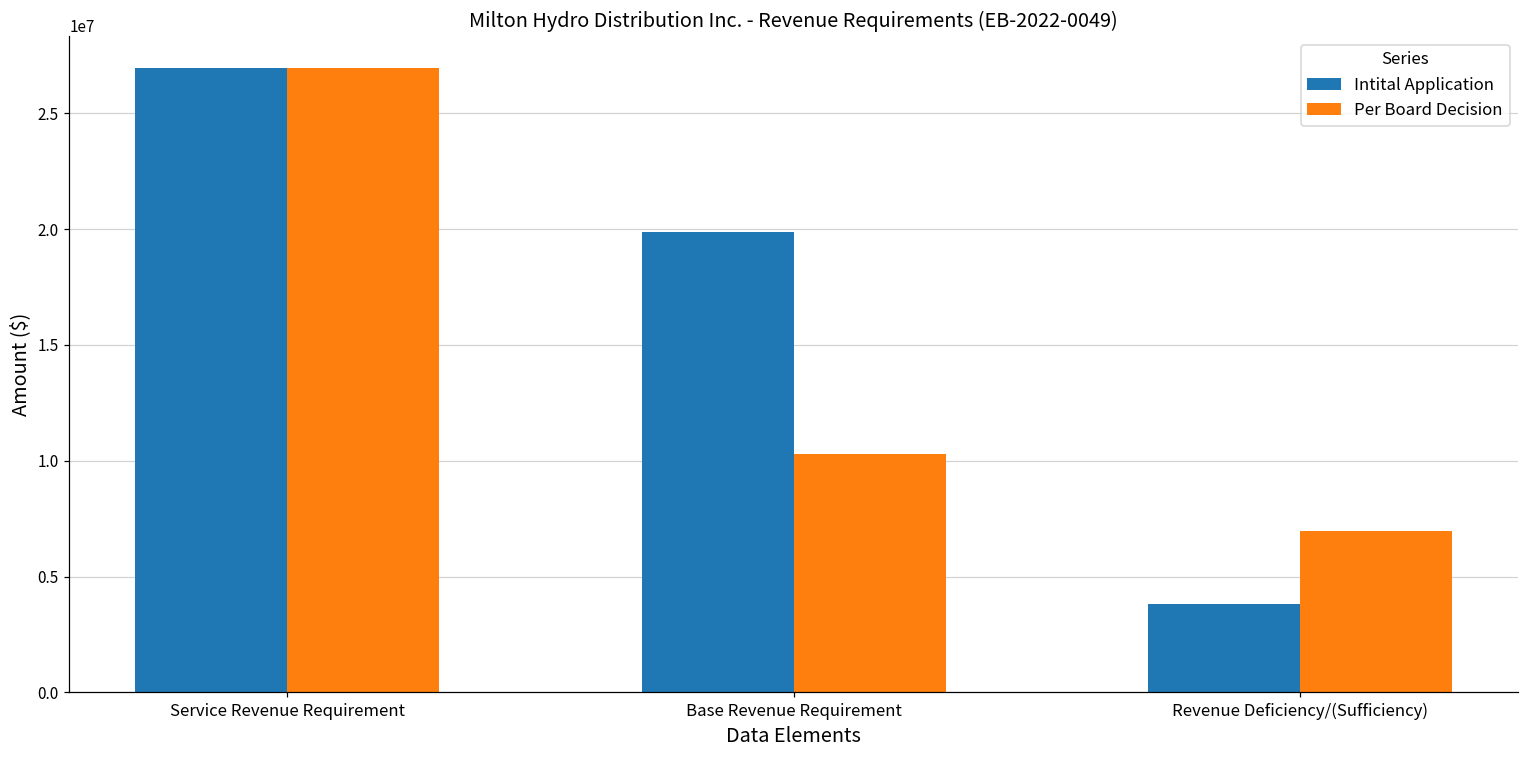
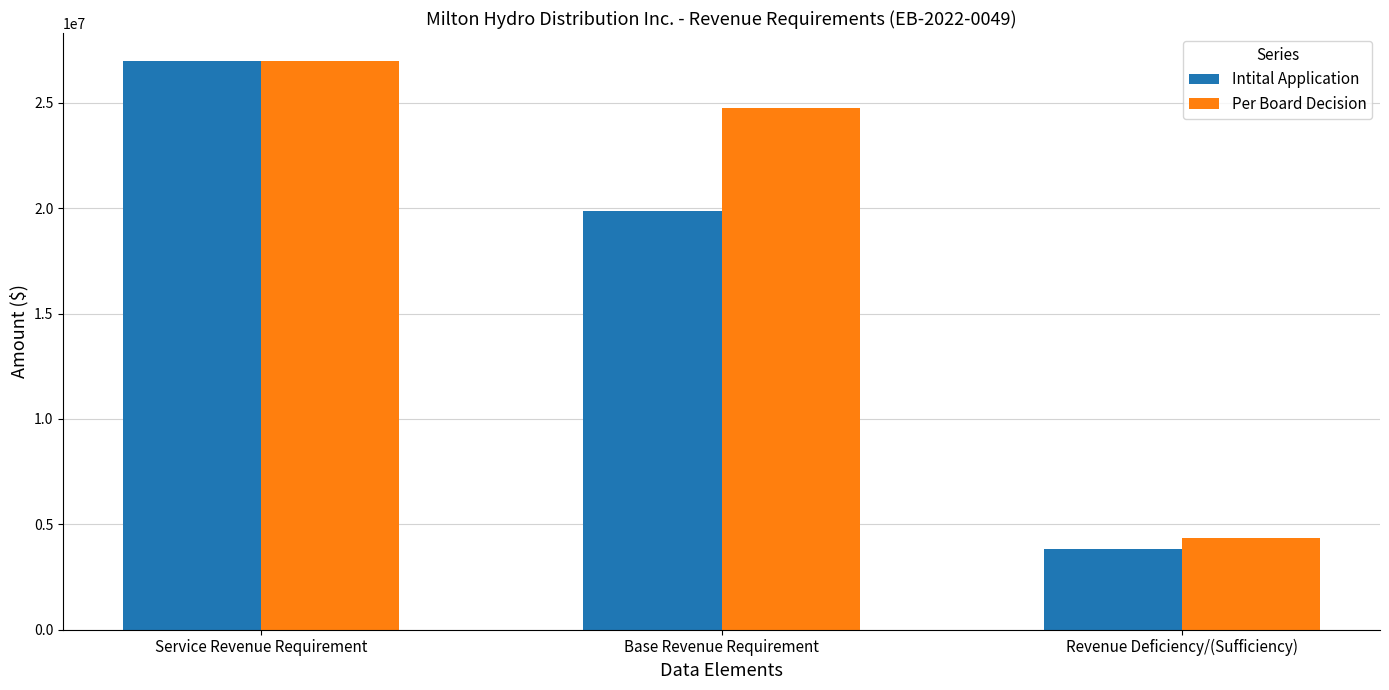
Per Board Decision, Base Revenue Requirement: 10300000 -> 24800000
Per Board Decision, Revenue Deficiency/(Sufficiency): 7000000 -> 4400000
